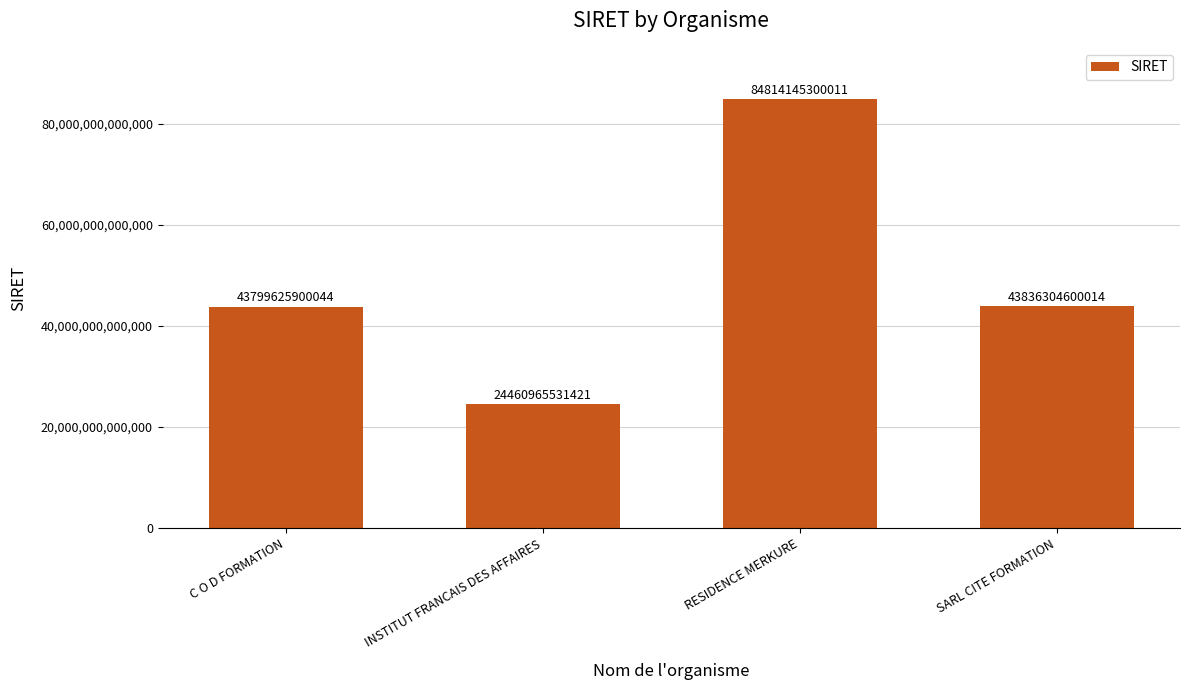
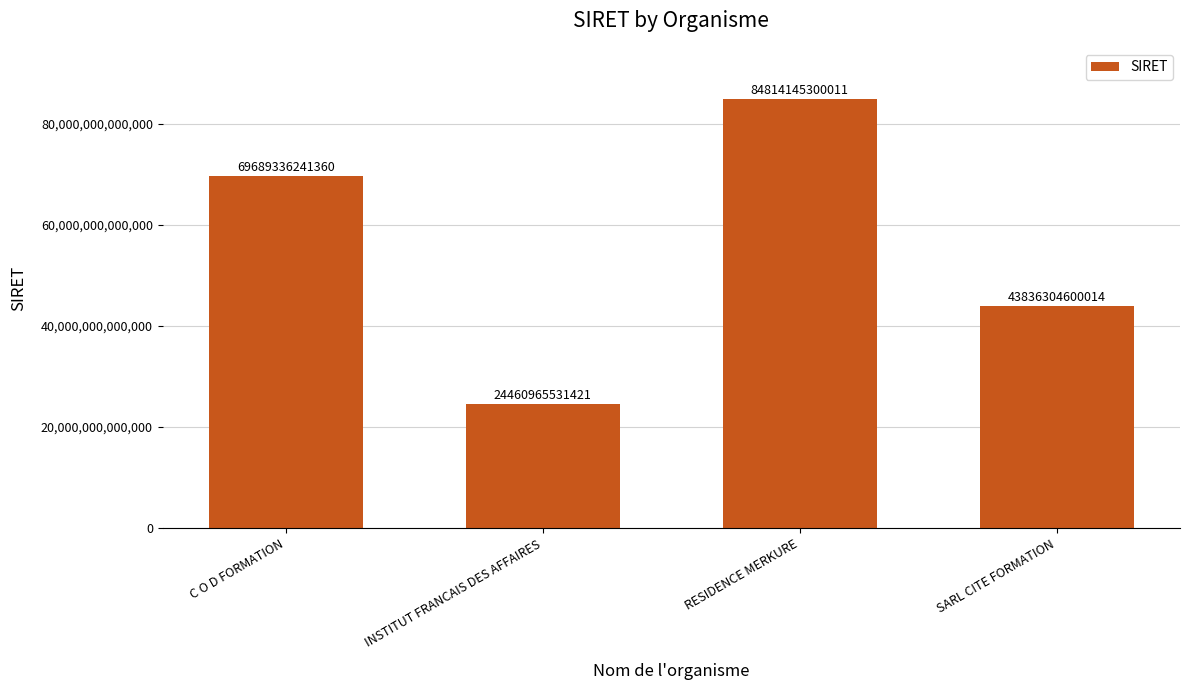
C O D FORMATION: 43799625900044 -> 69689336241360
